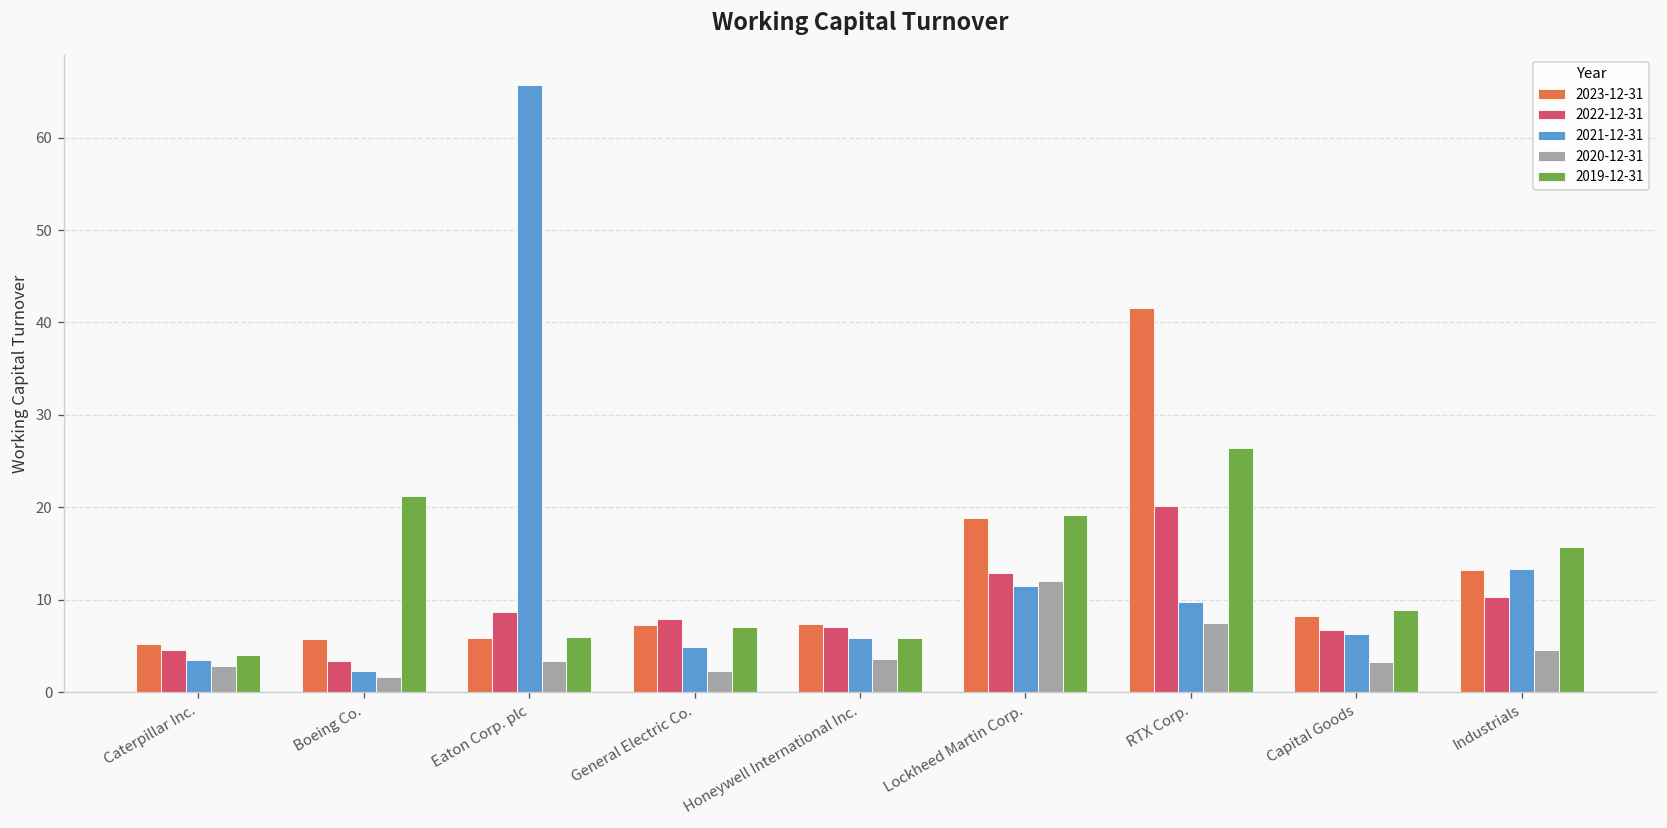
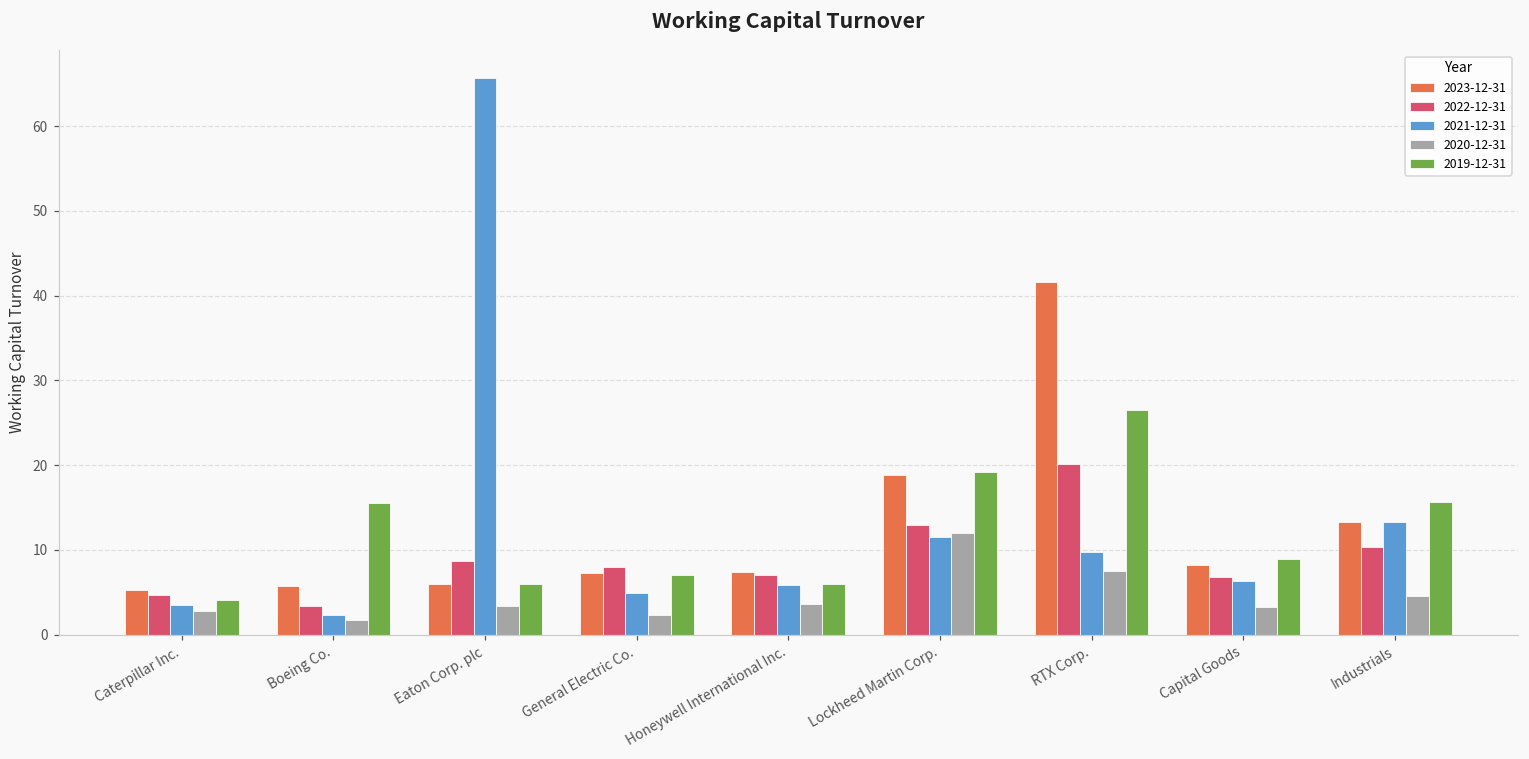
2019-12-31, Boeing Co.: 21 -> 16
